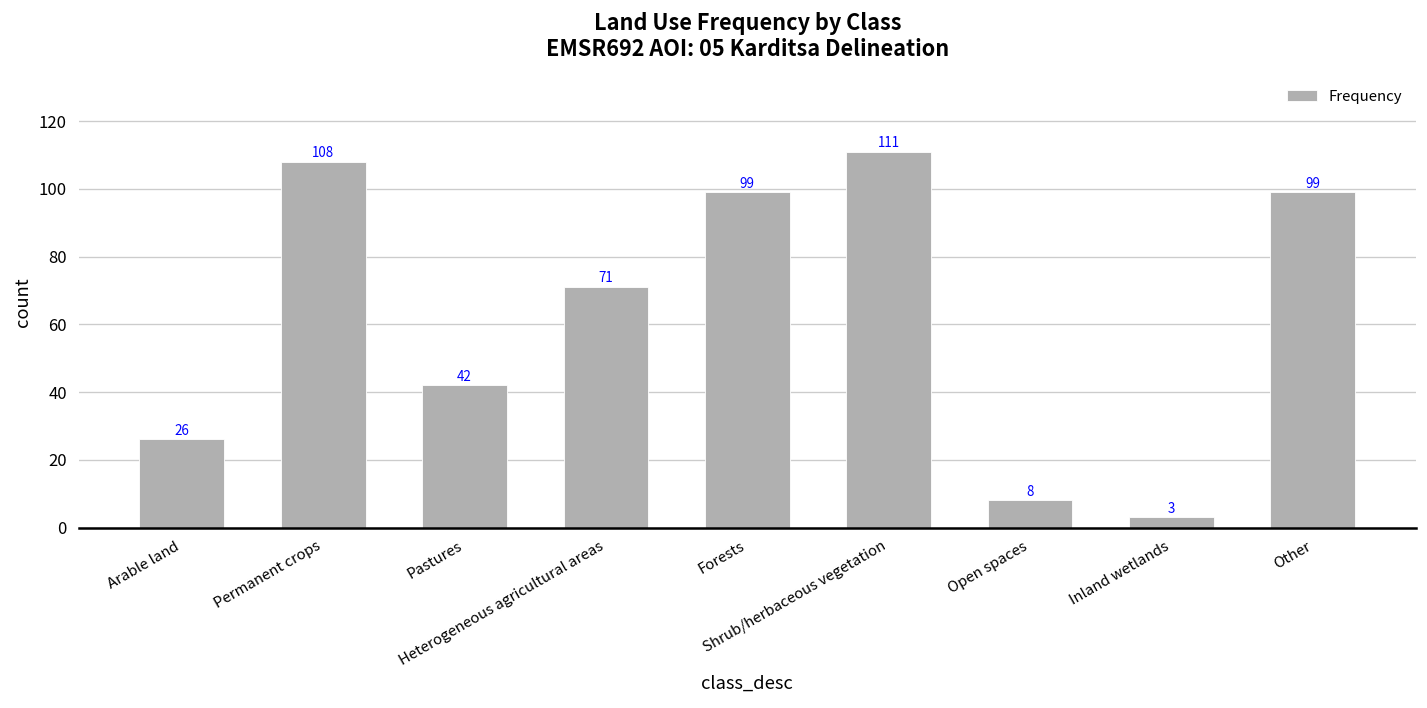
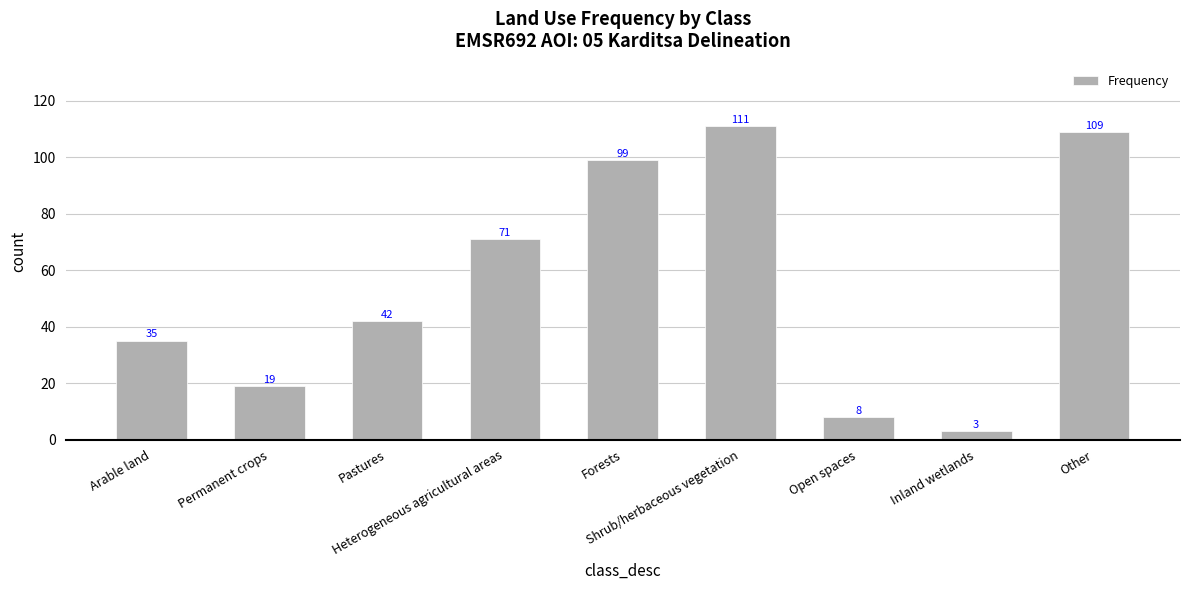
Arable land: 26 -> 35
Permanent crops: 108 -> 19
Other: 99 -> 109
